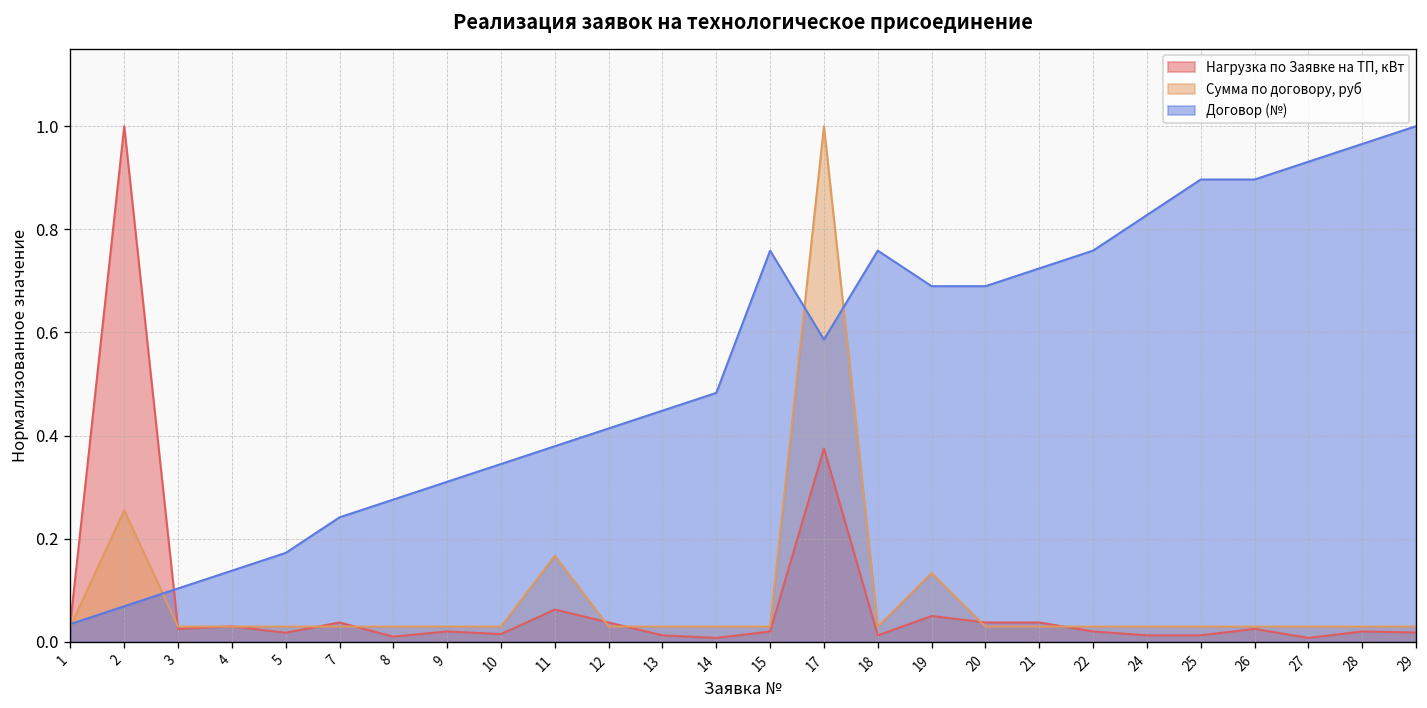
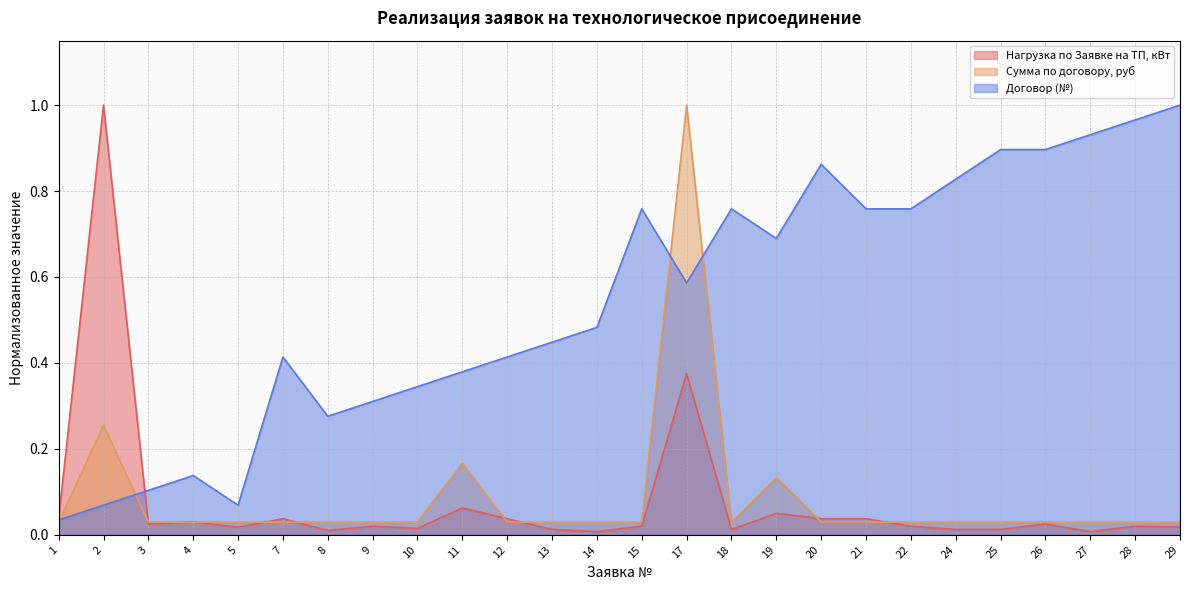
Договор (№), 5: 0.17 -> 0.07
Договор (№), 7: 0.24 -> 0.41
Договор (№), 20: 0.69 -> 0.86
Договор (№), 21: 0.72 -> 0.76
